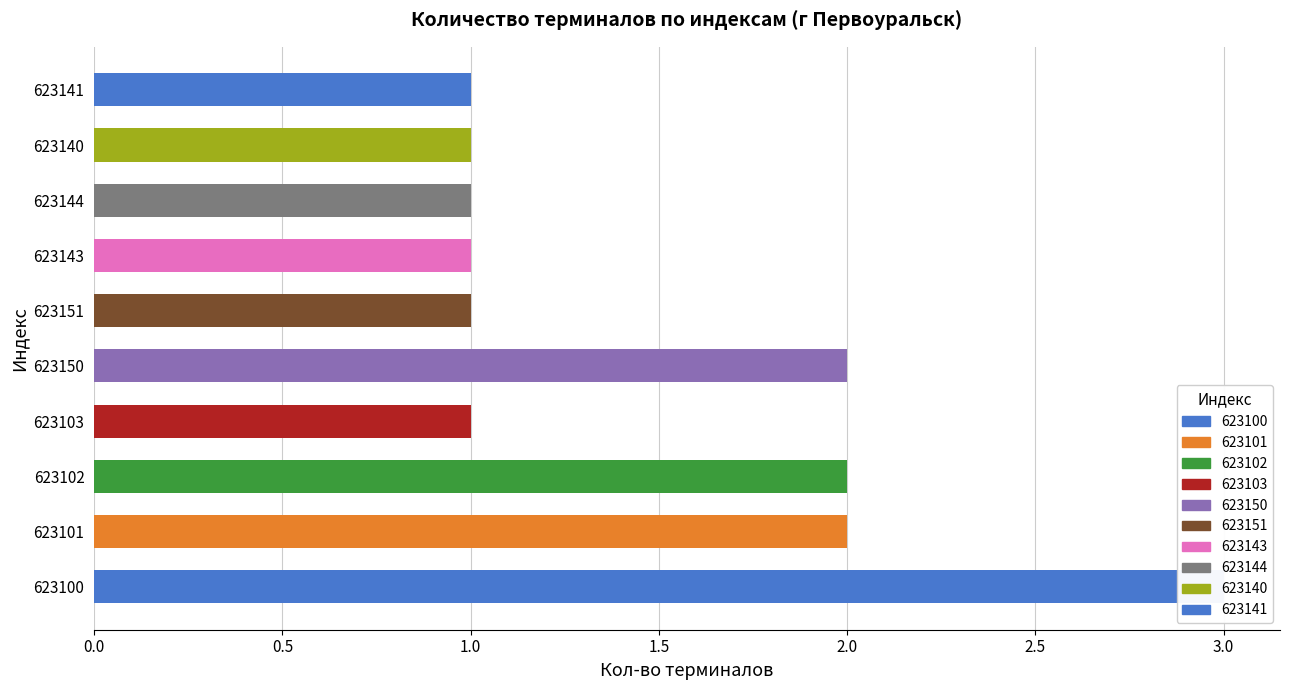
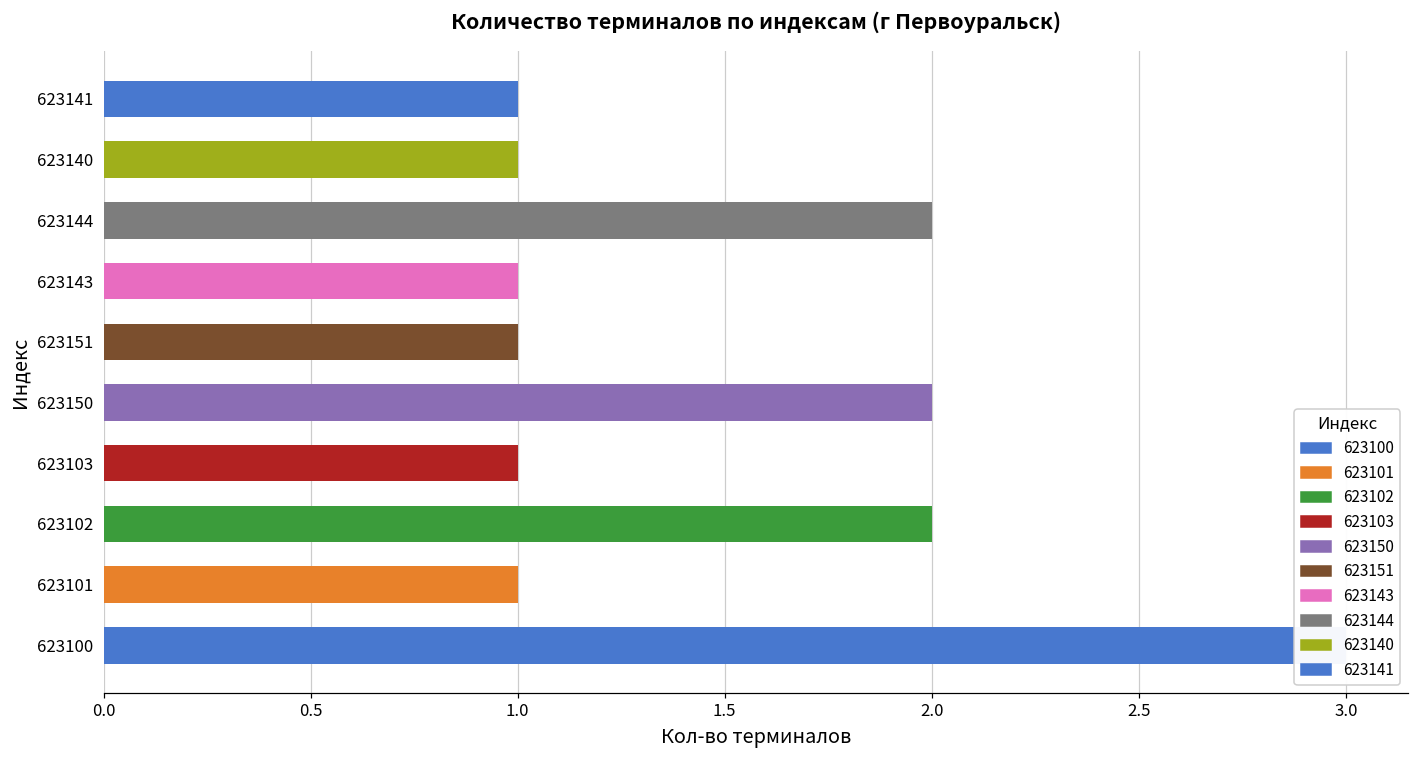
623144: 1 -> 2
623101: 2 -> 1
